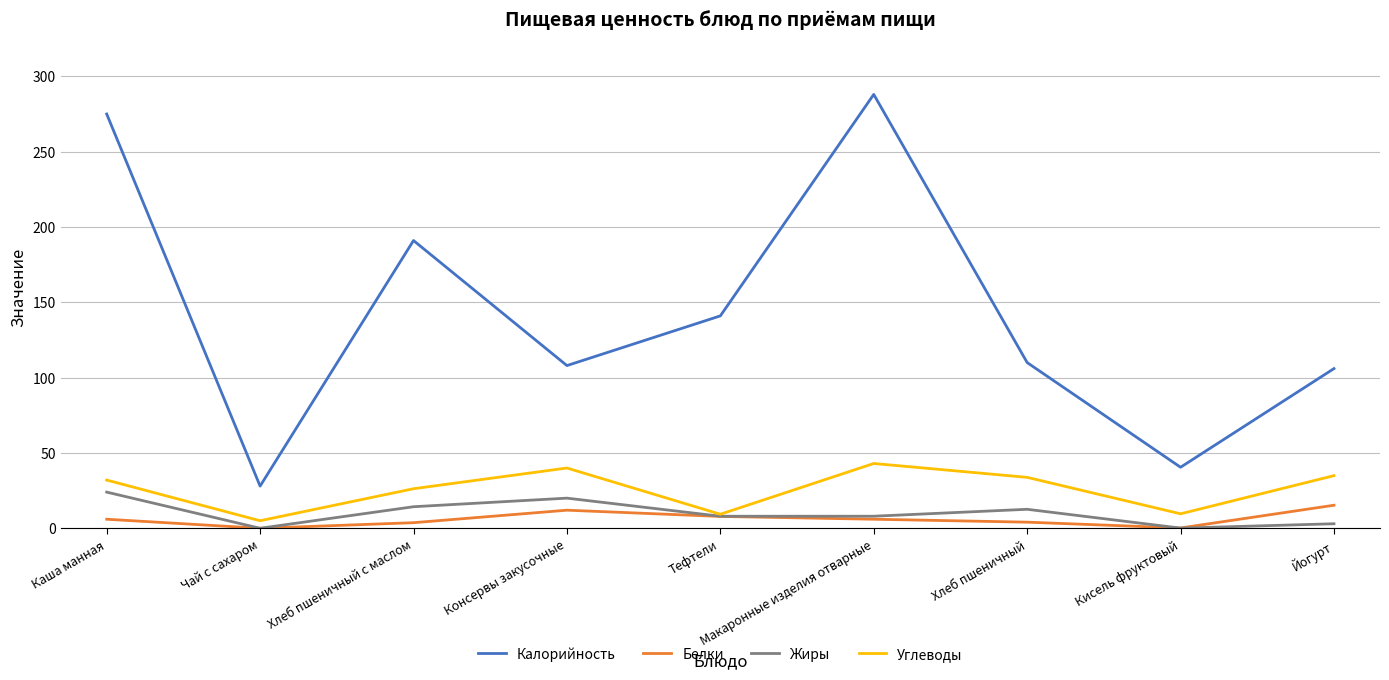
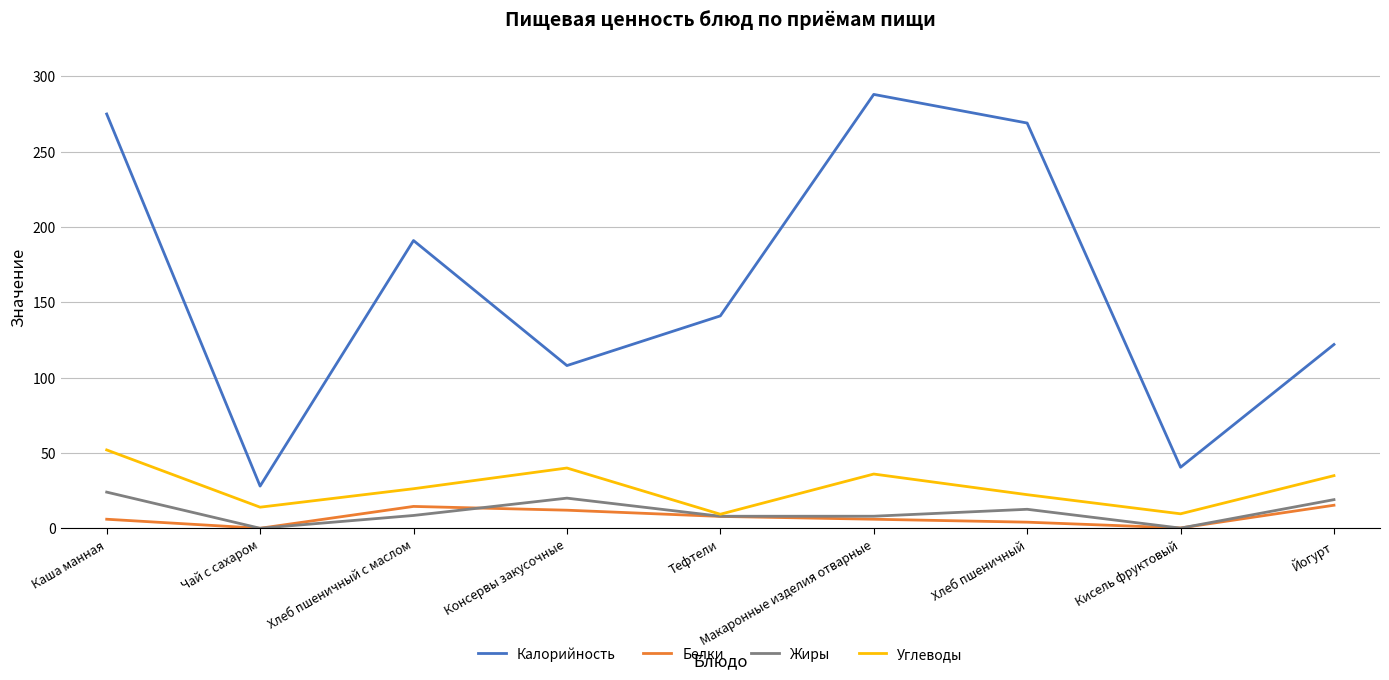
Углеводы, Каша манная: 32 -> 52
Углеводы, Чай с сахаром: 5 -> 14
Белки, Хлеб пшеничный с маслом: 4 -> 15
Жиры, Хлеб пшеничный с маслом: 14 -> 9
Углеводы, Макаронные изделия отварные: 43 -> 36
Калорийность, Хлеб пшеничный: 110 -> 269
Углеводы, Хлеб пшеничный: 34 -> 22
Калорийность, Йогурт: 106 -> 122
Жиры, Йогурт: 3 -> 19
